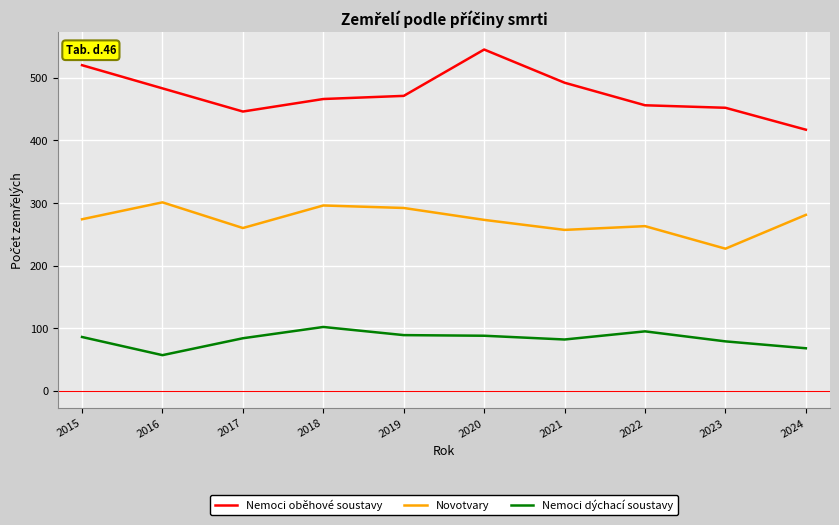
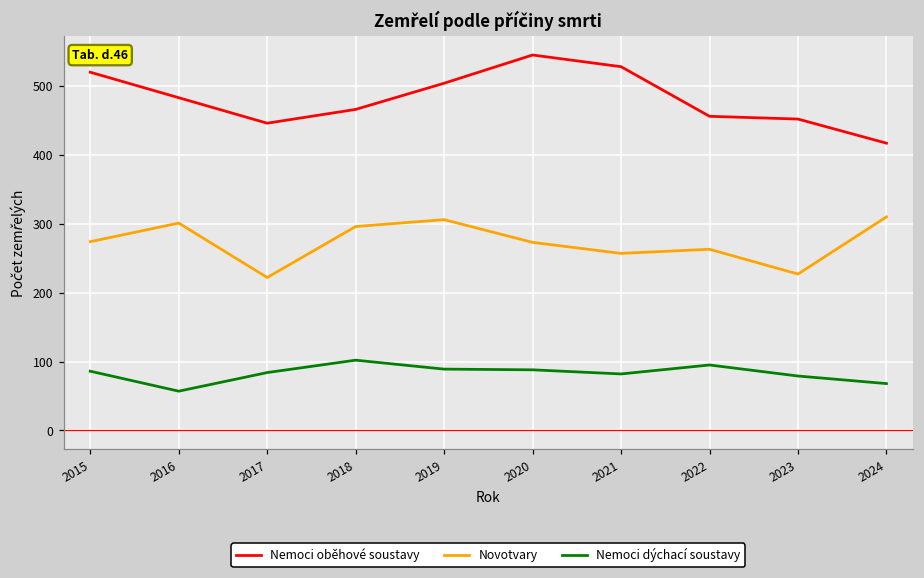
Novotvary, 2017: 260 -> 220
Nemoci oběhové soustavy, 2019: 470 -> 500
Novotvary, 2019: 290 -> 310
Nemoci oběhové soustavy, 2021: 490 -> 530
Novotvary, 2024: 280 -> 310
